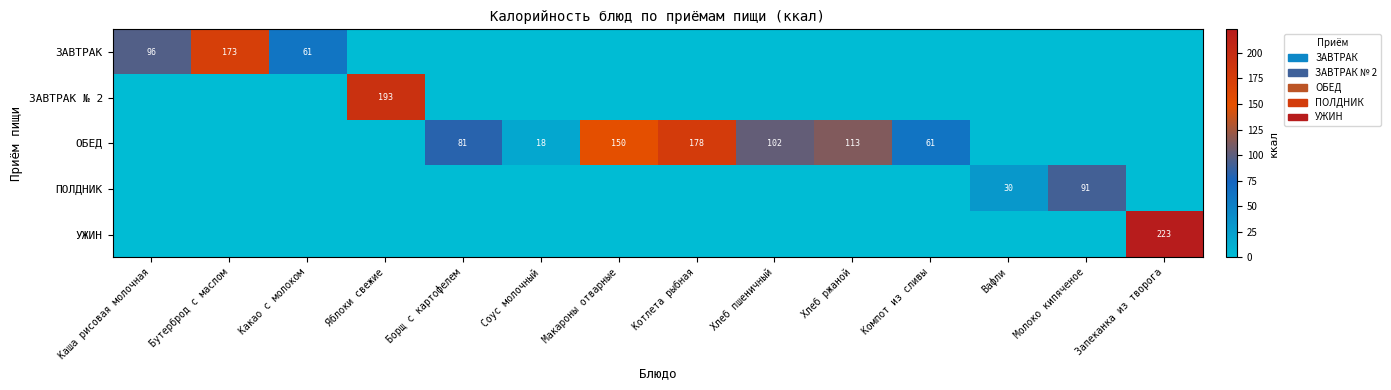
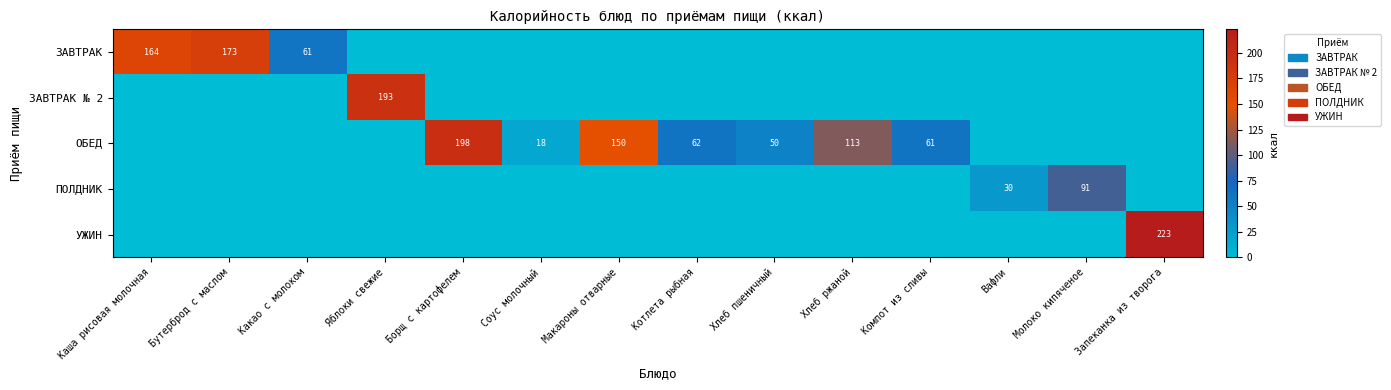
ЗАВТРАК, Каша рисовая молочная: 96 -> 164
ОБЕД, Борщ с картофелем: 81 -> 198
ОБЕД, Котлета рыбная: 178 -> 62
ОБЕД, Хлеб пшеничный: 102 -> 50
